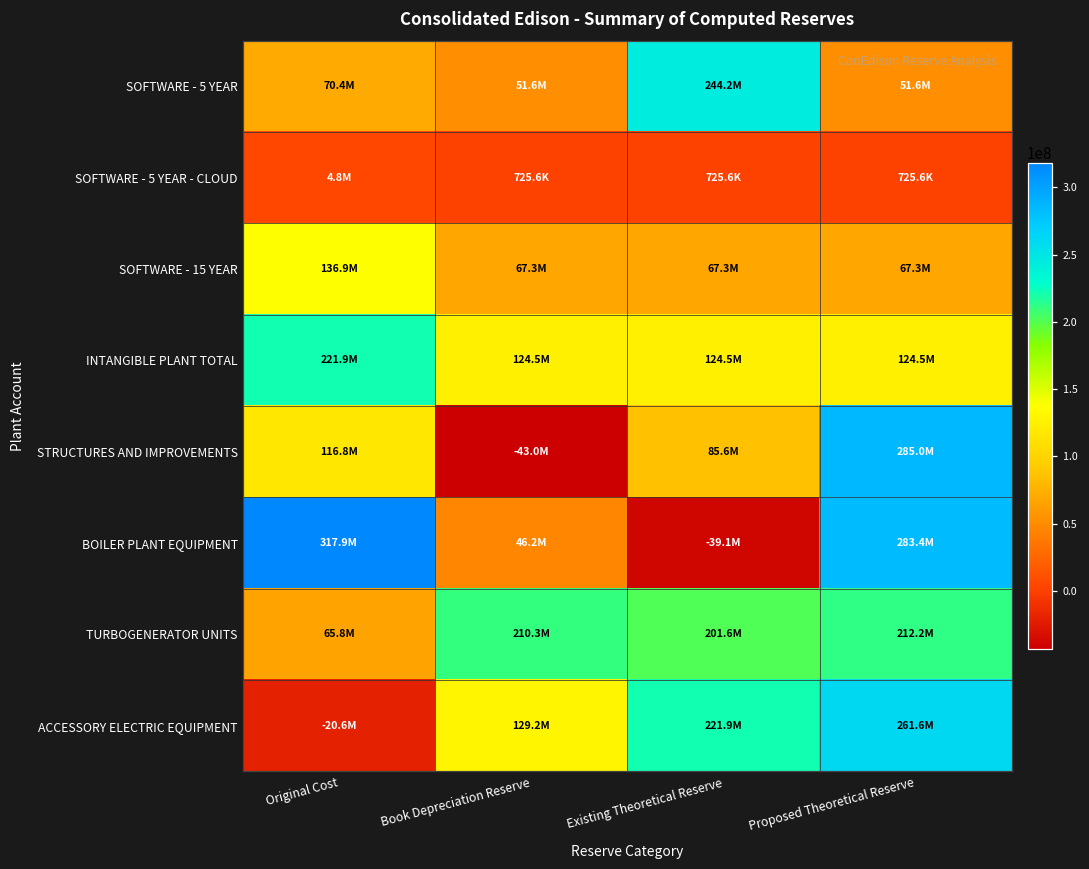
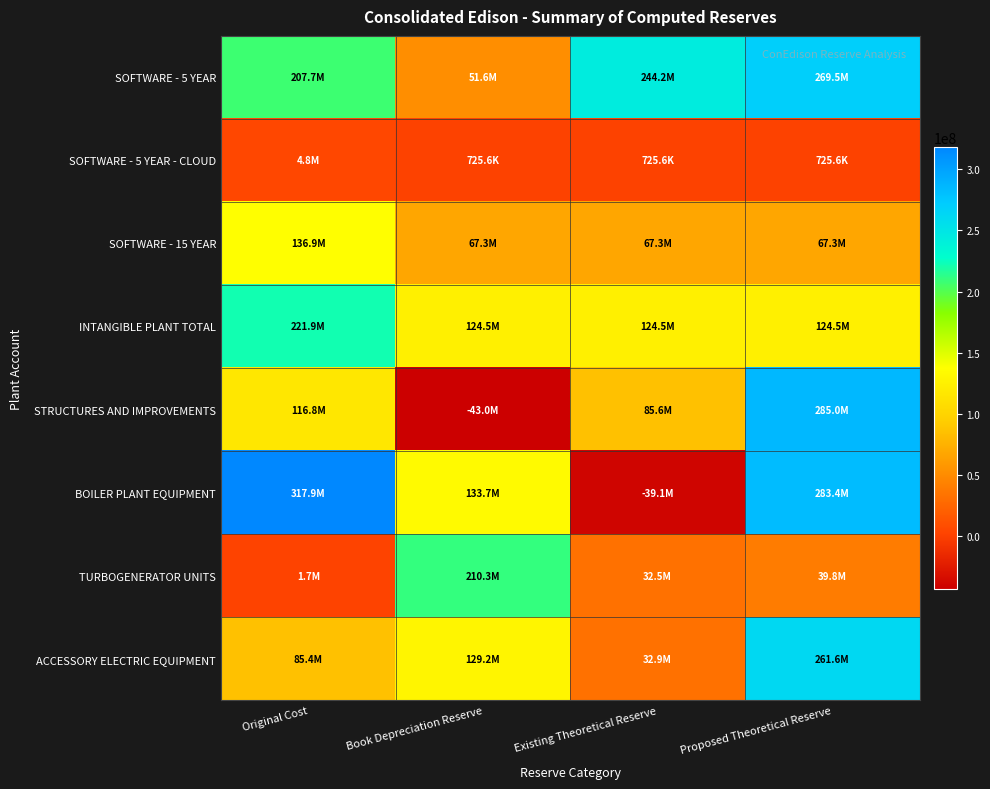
SOFTWARE - 5 YEAR, Original Cost: 70.4M -> 207.7M
SOFTWARE - 5 YEAR, Proposed Theoretical Reserve: 51.6M -> 269.5M
BOILER PLANT EQUIPMENT, Book Depreciation Reserve: 46.2M -> 133.7M
TURBOGENERATOR UNITS, Original Cost: 65.8M -> 1.7M
TURBOGENERATOR UNITS, Existing Theoretical Reserve: 201.6M -> 32.5M
TURBOGENERATOR UNITS, Proposed Theoretical Reserve: 212.2M -> 39.8M
ACCESSORY ELECTRIC EQUIPMENT, Original Cost: -20.6M -> 85.4M
ACCESSORY ELECTRIC EQUIPMENT, Existing Theoretical Reserve: 221.9M -> 32.9M
